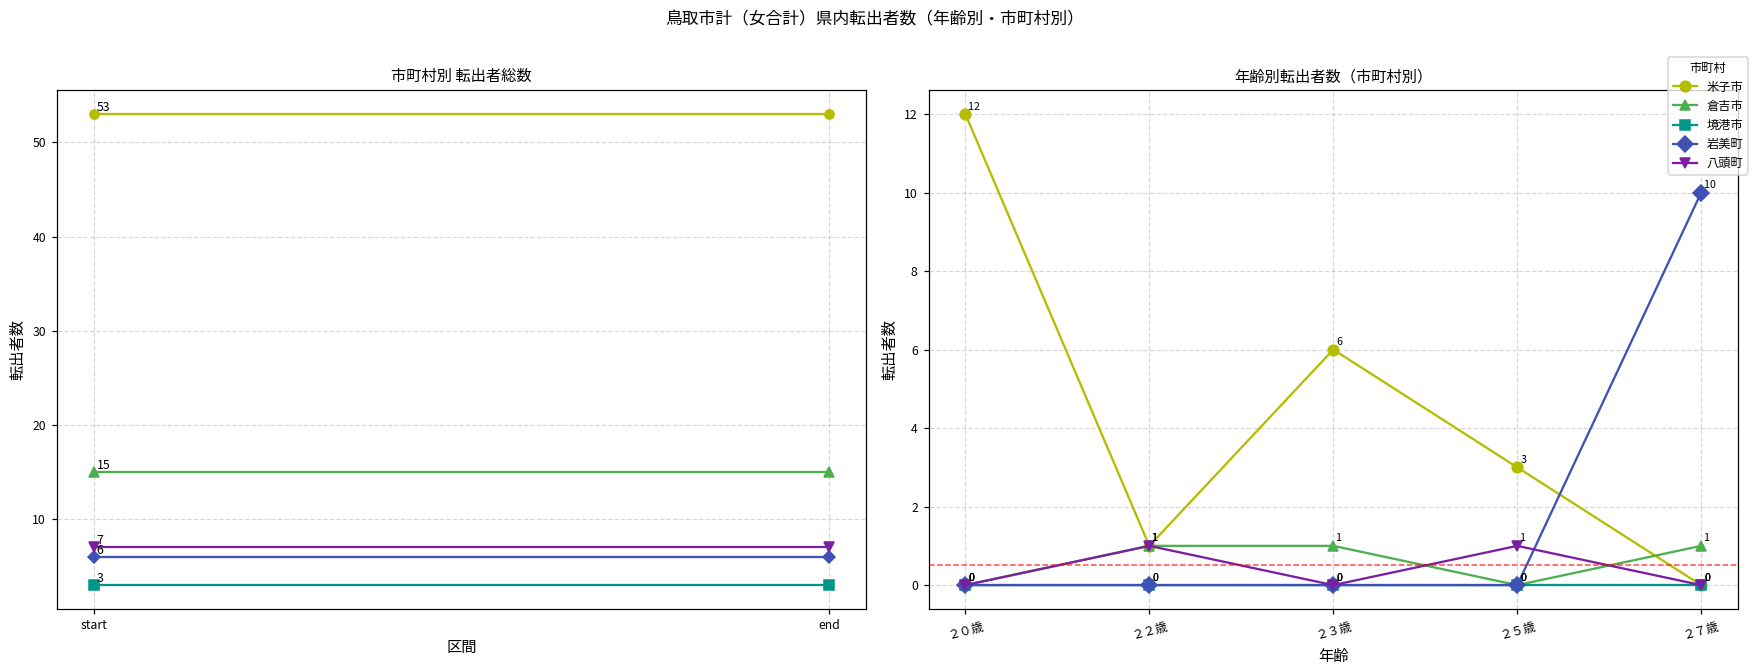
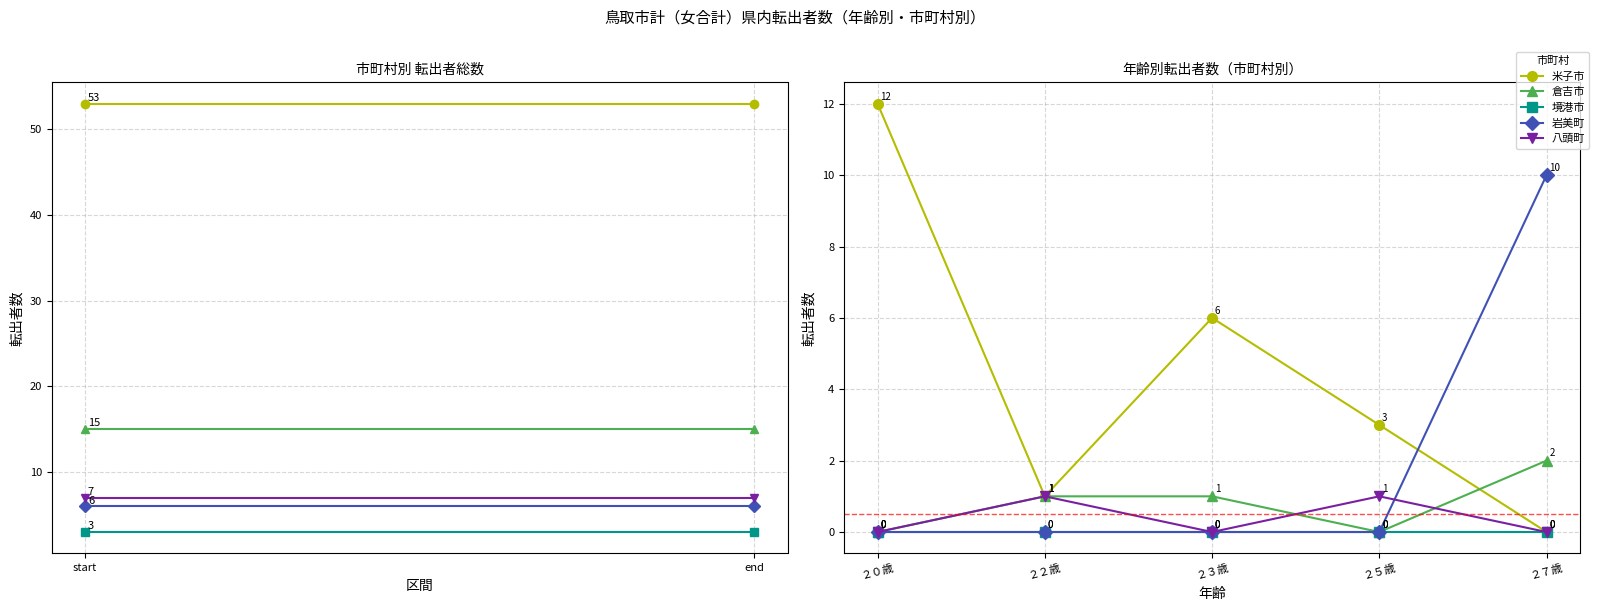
年齢別転出者数（市町村別）, 倉吉市, ２７歳: 1 -> 2
